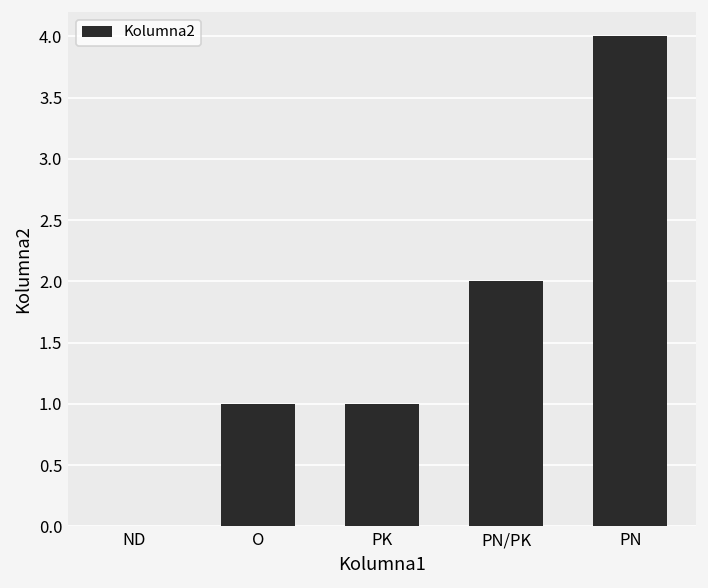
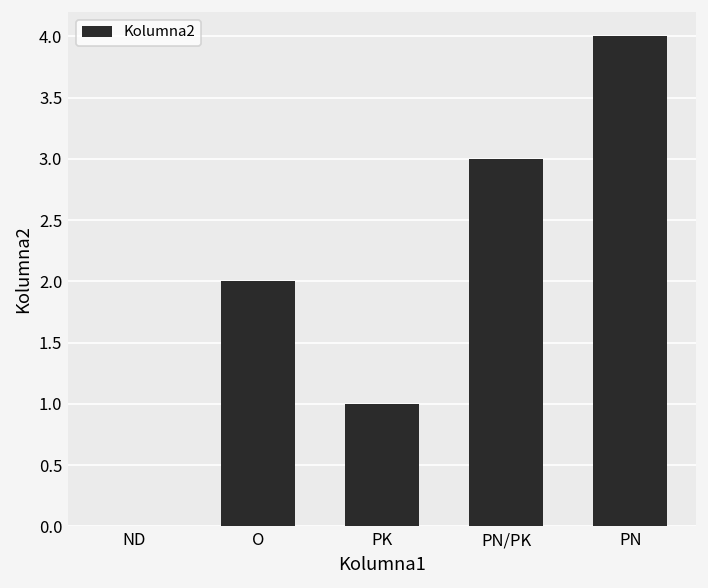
O: 1 -> 2
PN/PK: 2 -> 3
